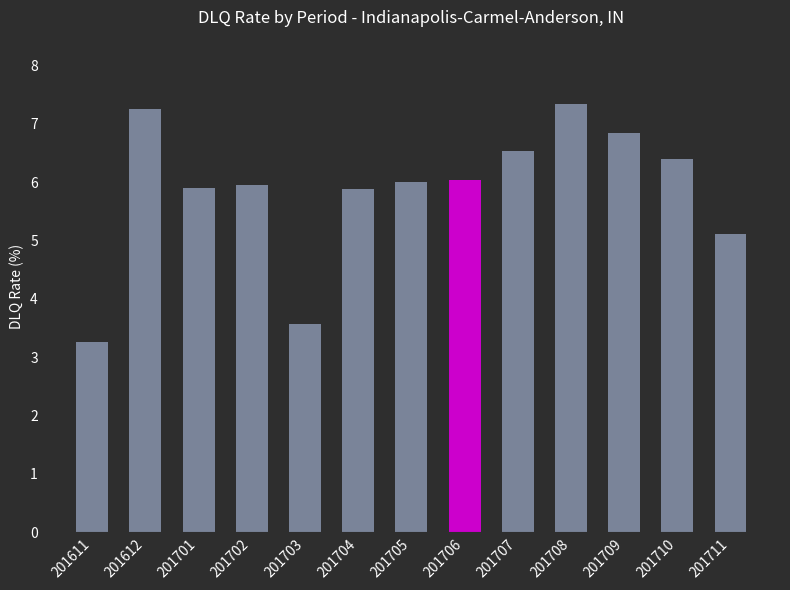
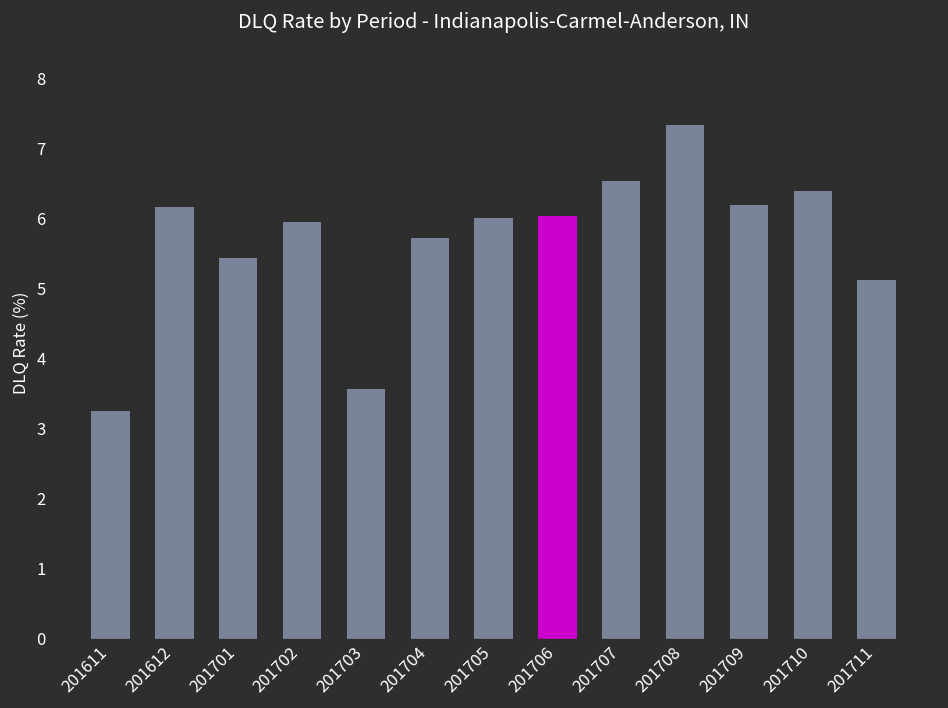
201612: 7.2 -> 6.2
201701: 5.9 -> 5.4
201704: 5.9 -> 5.7
201709: 6.8 -> 6.2
